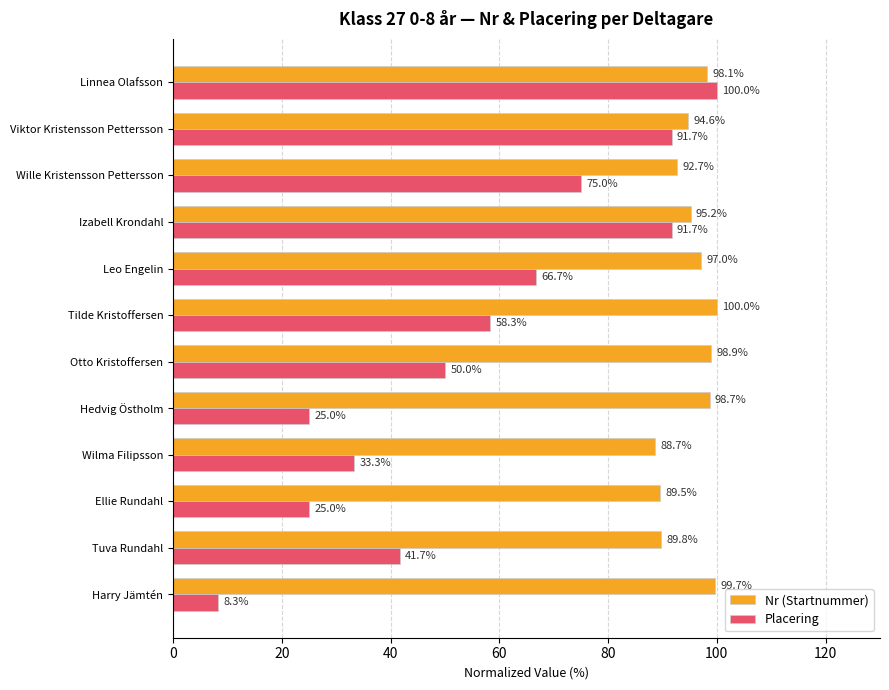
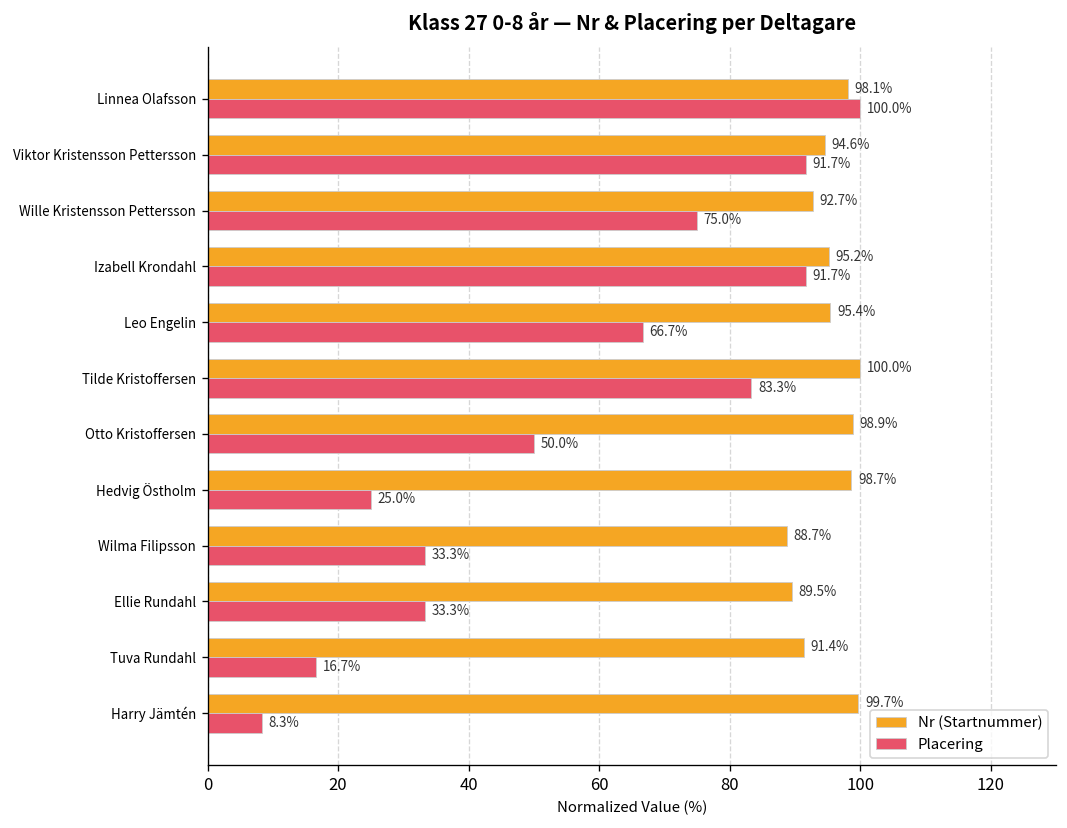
Nr (Startnummer), Leo Engelin: 97.0% -> 95.4%
Placering, Tilde Kristoffersen: 58.3% -> 83.3%
Placering, Ellie Rundahl: 25.0% -> 33.3%
Nr (Startnummer), Tuva Rundahl: 89.8% -> 91.4%
Placering, Tuva Rundahl: 41.7% -> 16.7%
